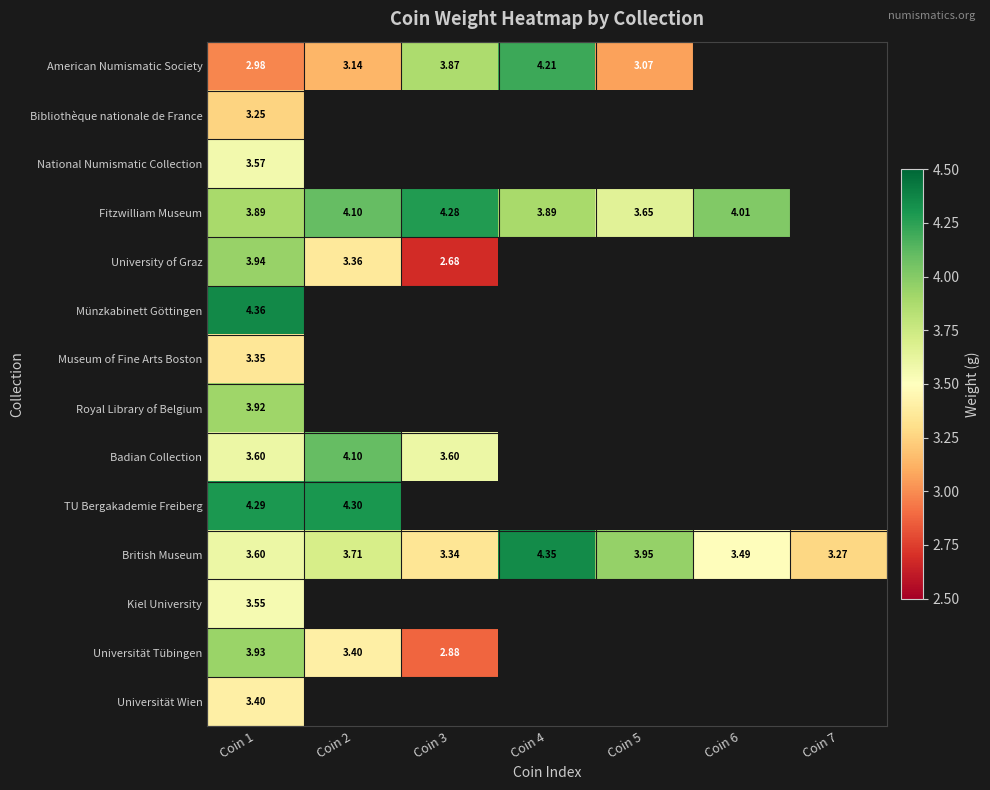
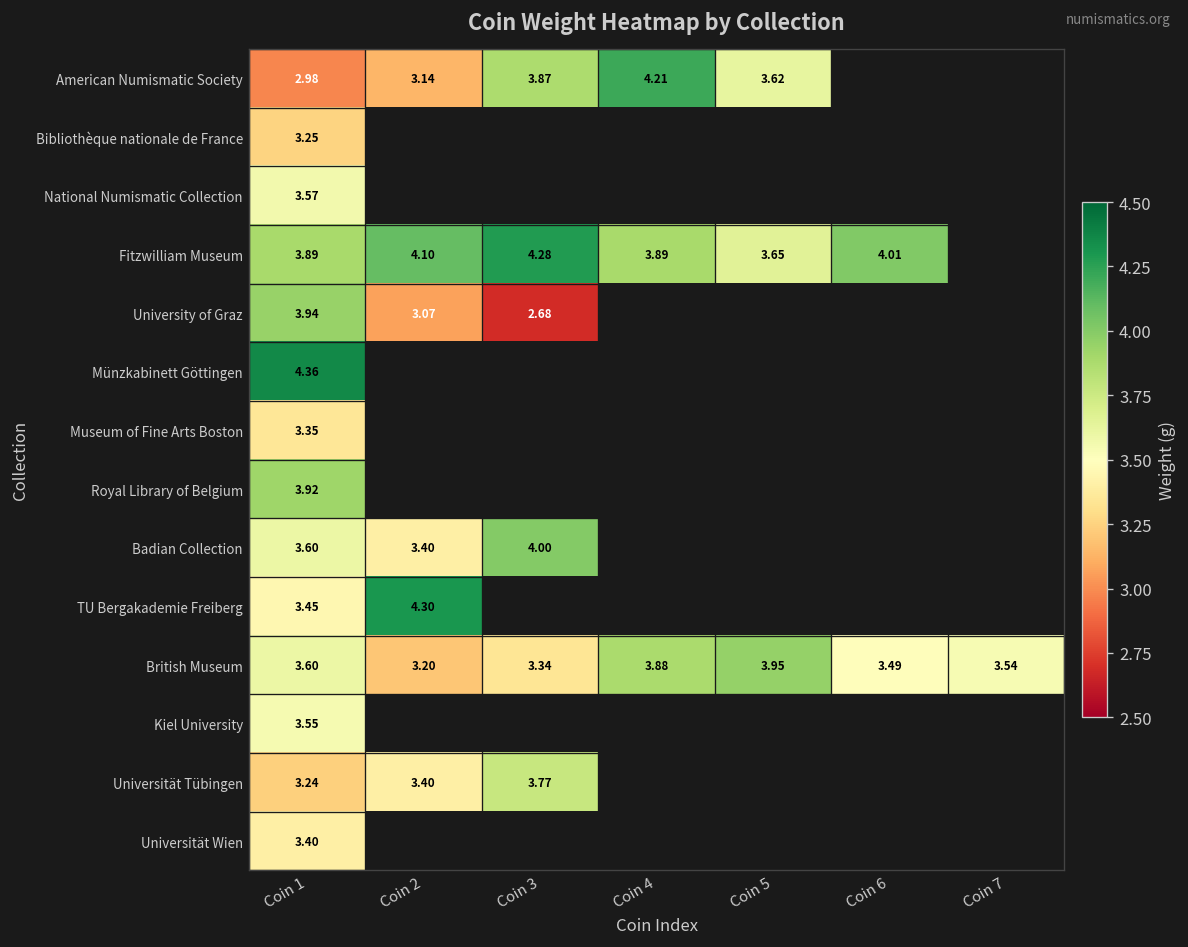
American Numismatic Society, Coin 5: 3.07 -> 3.62
University of Graz, Coin 2: 3.36 -> 3.07
Badian Collection, Coin 2: 4.10 -> 3.40
Badian Collection, Coin 3: 3.60 -> 4.00
TU Bergakademie Freiberg, Coin 1: 4.29 -> 3.45
British Museum, Coin 2: 3.71 -> 3.20
British Museum, Coin 4: 4.35 -> 3.88
British Museum, Coin 7: 3.27 -> 3.54
Universität Tübingen, Coin 1: 3.93 -> 3.24
Universität Tübingen, Coin 3: 2.88 -> 3.77
